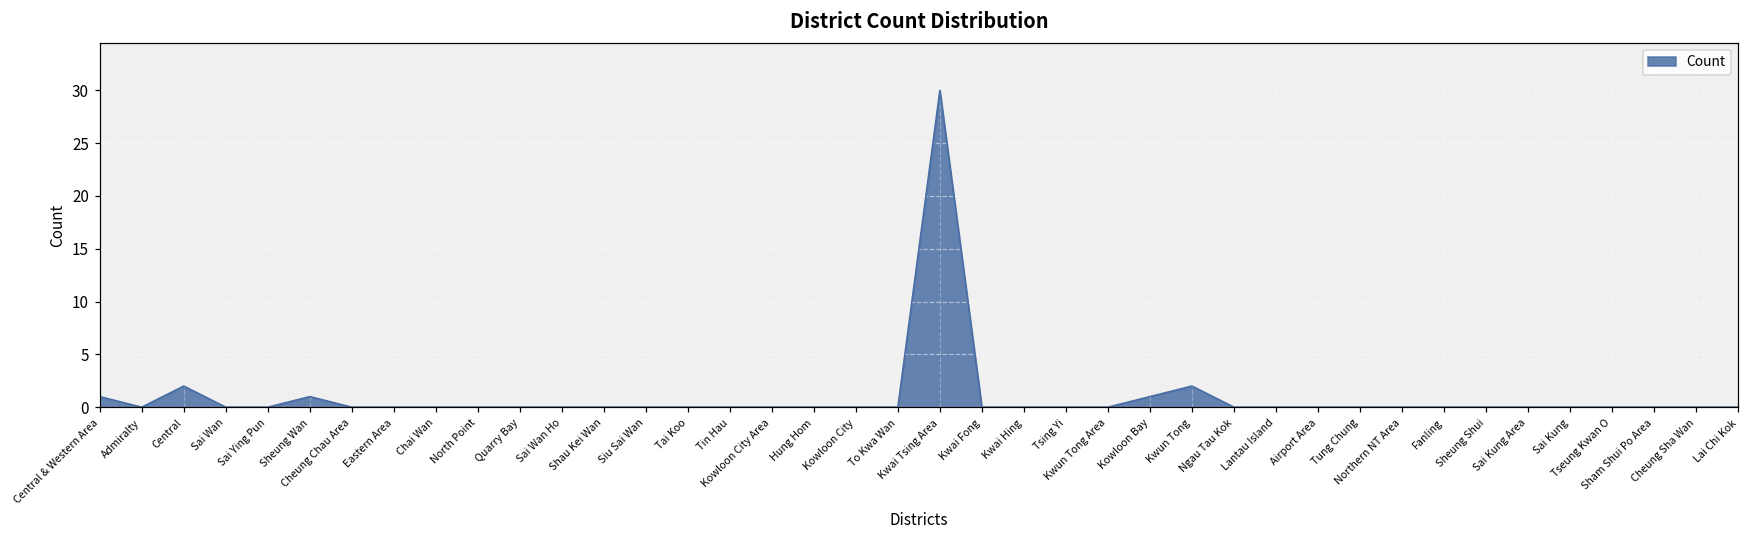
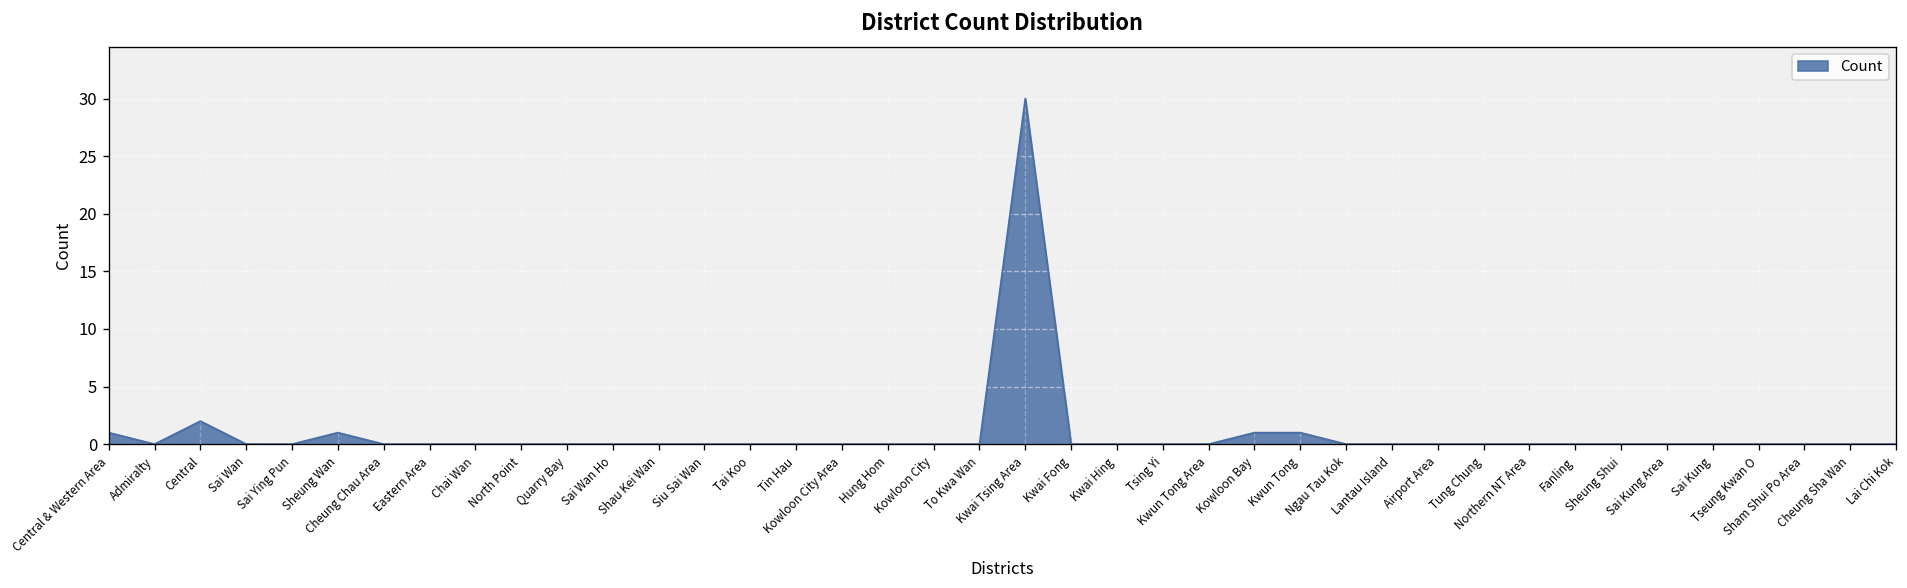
Kwun Tong: 2 -> 1
